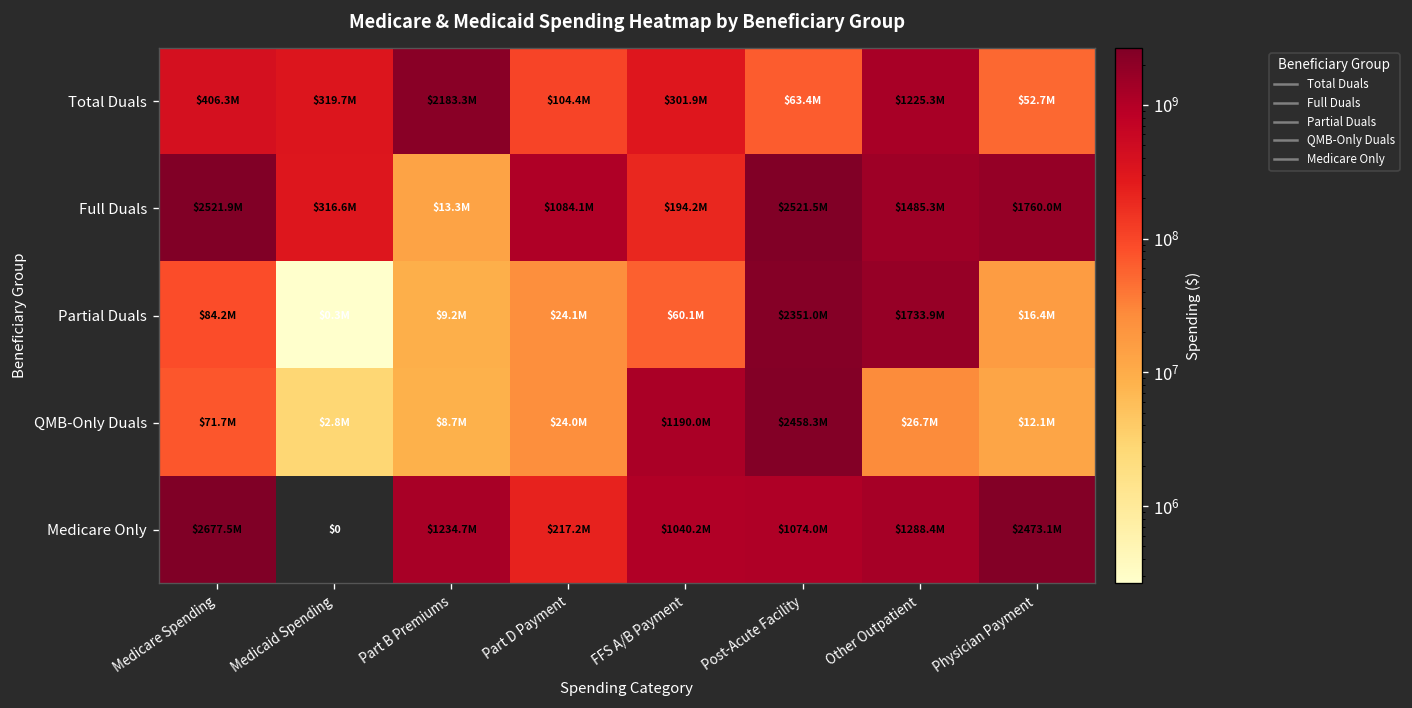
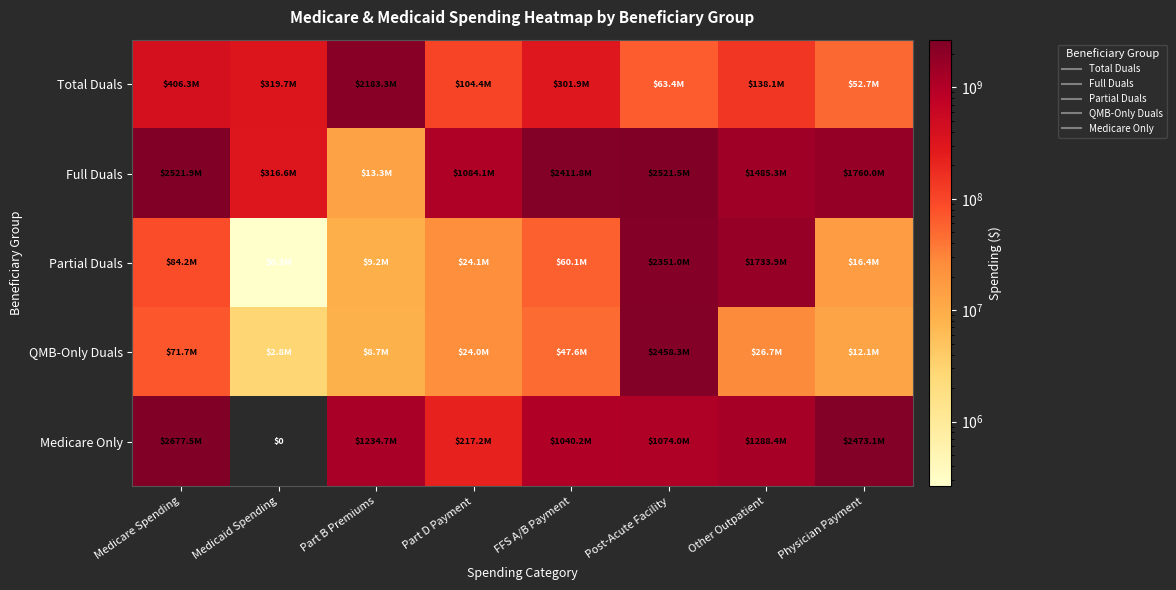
Total Duals, Other Outpatient: $1225.3M -> $138.1M
Full Duals, FFS A/B Payment: $194.2M -> $2411.8M
QMB-Only Duals, FFS A/B Payment: $1190.0M -> $47.6M
